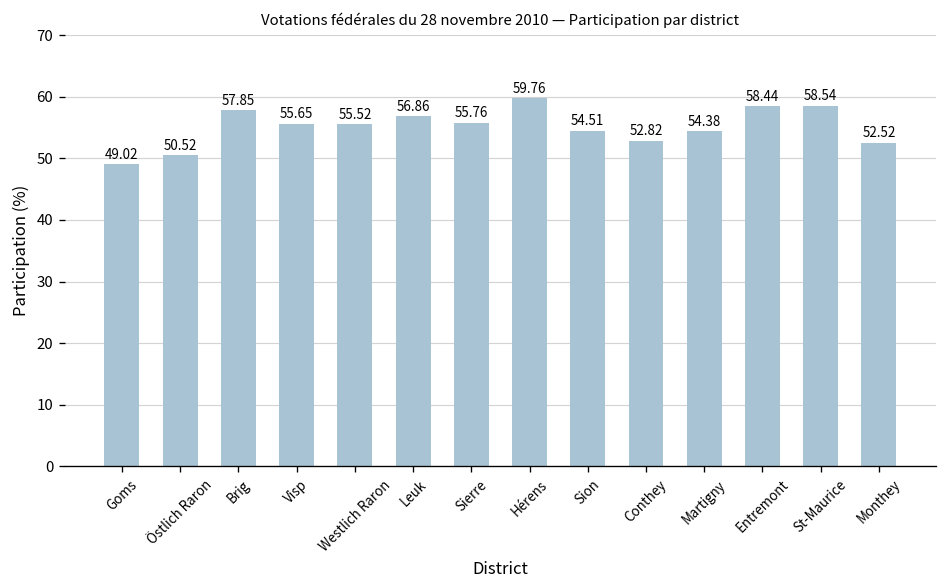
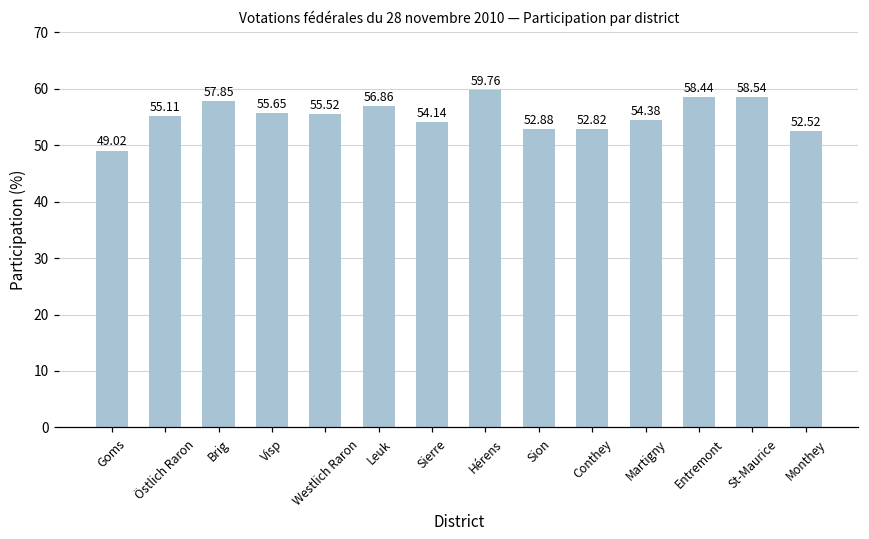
Östlich Raron: 50.52 -> 55.11
Sierre: 55.76 -> 54.14
Sion: 54.51 -> 52.88
